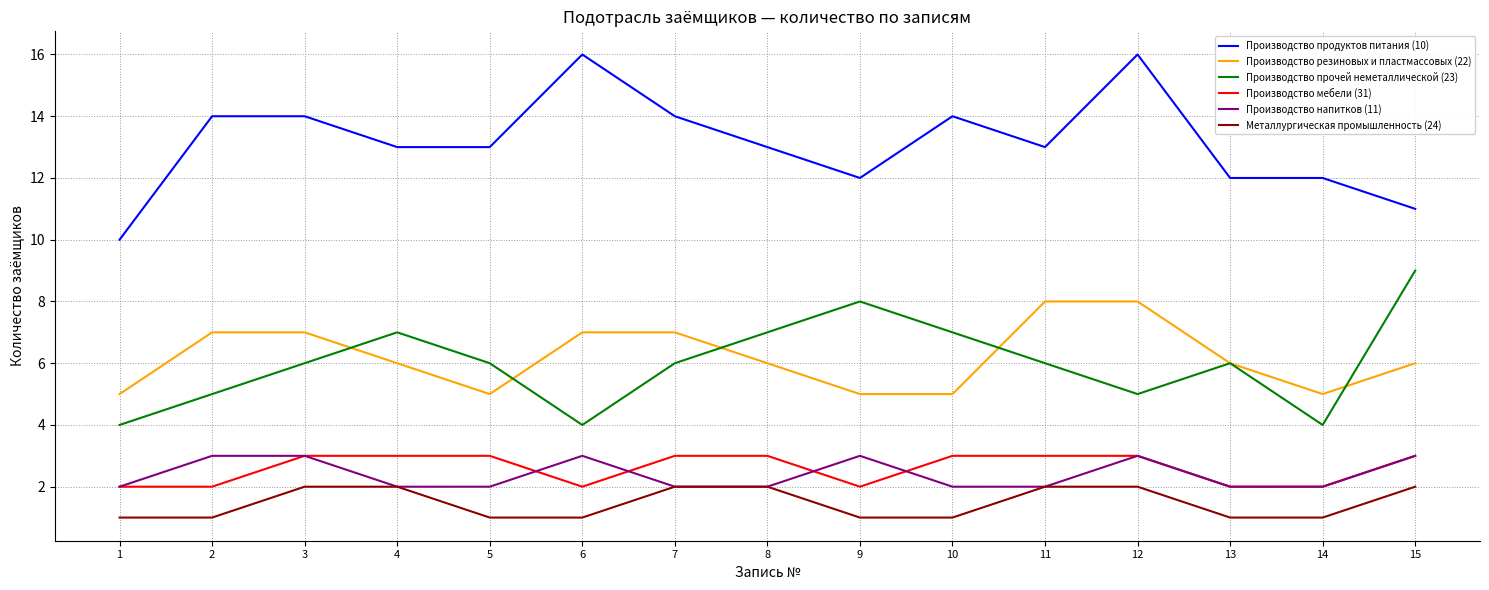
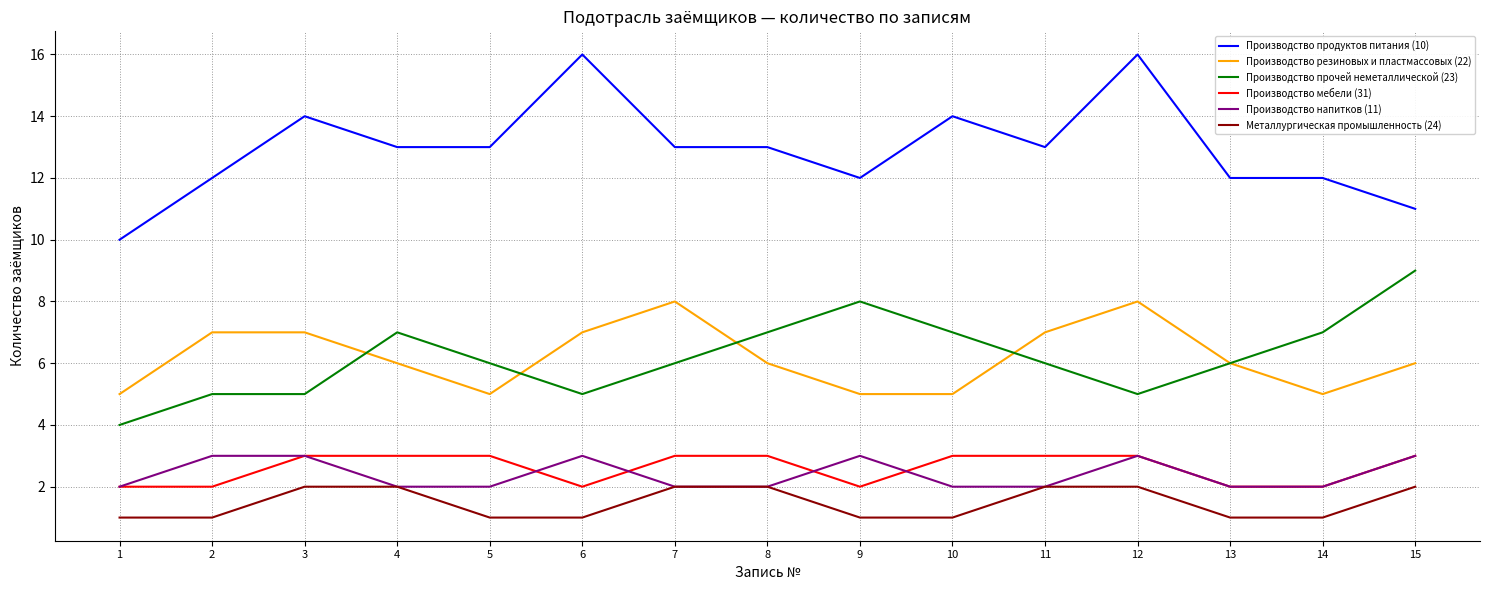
Производство продуктов питания (10), 2: 14 -> 12
Производство прочей неметаллической (23), 3: 6 -> 5
Производство прочей неметаллической (23), 6: 4 -> 5
Производство продуктов питания (10), 7: 14 -> 13
Производство резиновых и пластмассовых (22), 7: 7 -> 8
Производство резиновых и пластмассовых (22), 11: 8 -> 7
Производство прочей неметаллической (23), 14: 4 -> 7
